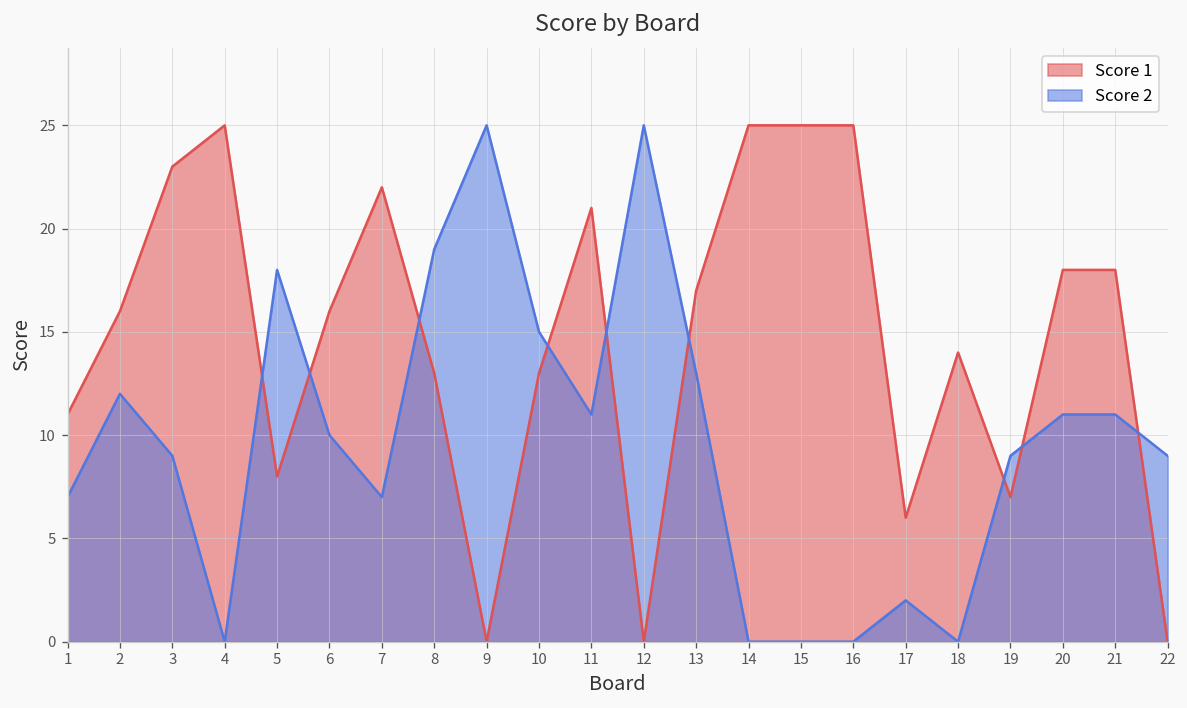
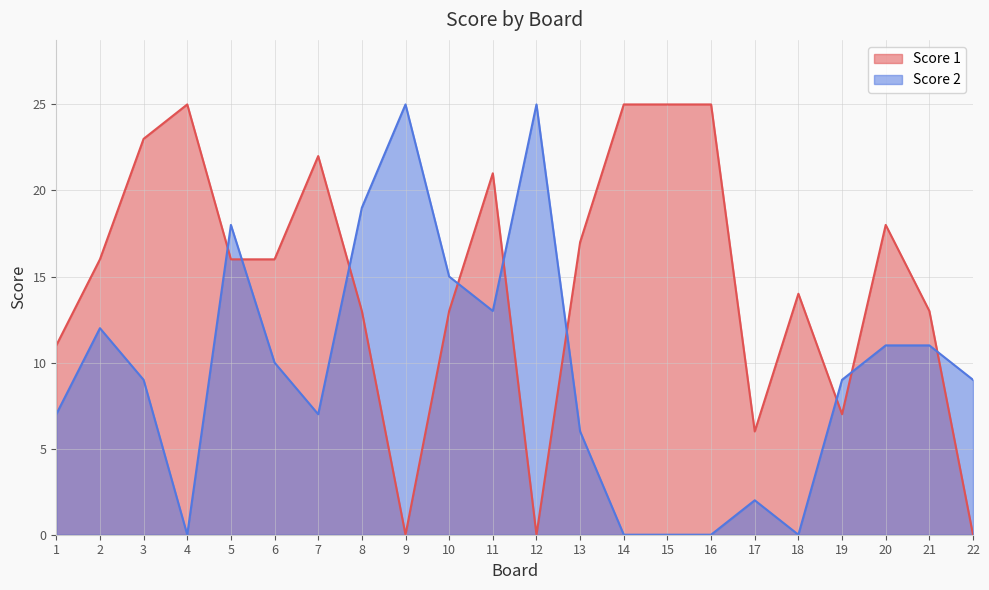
Score 1, 5: 8 -> 16
Score 2, 11: 11 -> 13
Score 2, 13: 13 -> 6
Score 1, 21: 18 -> 13
